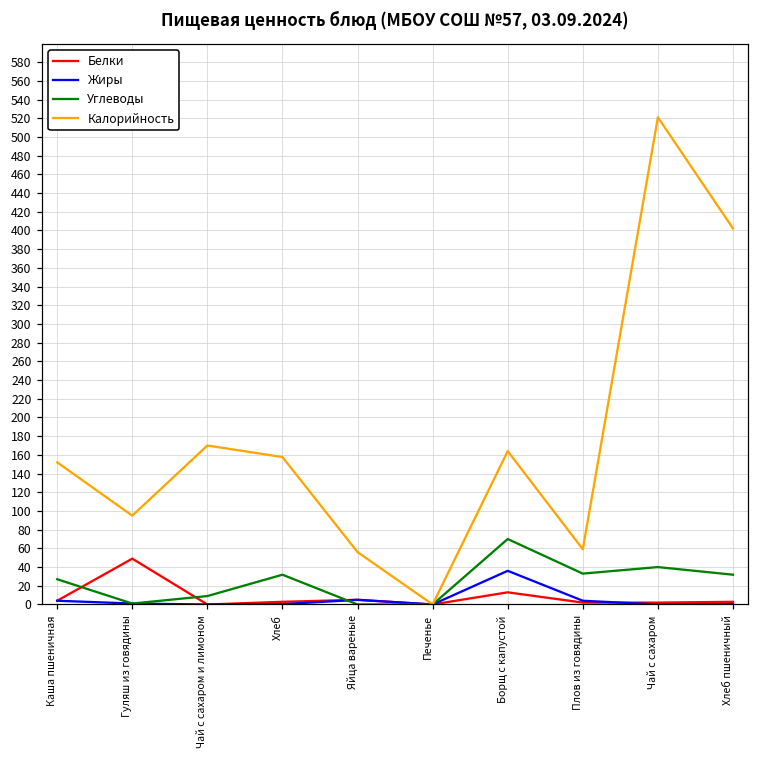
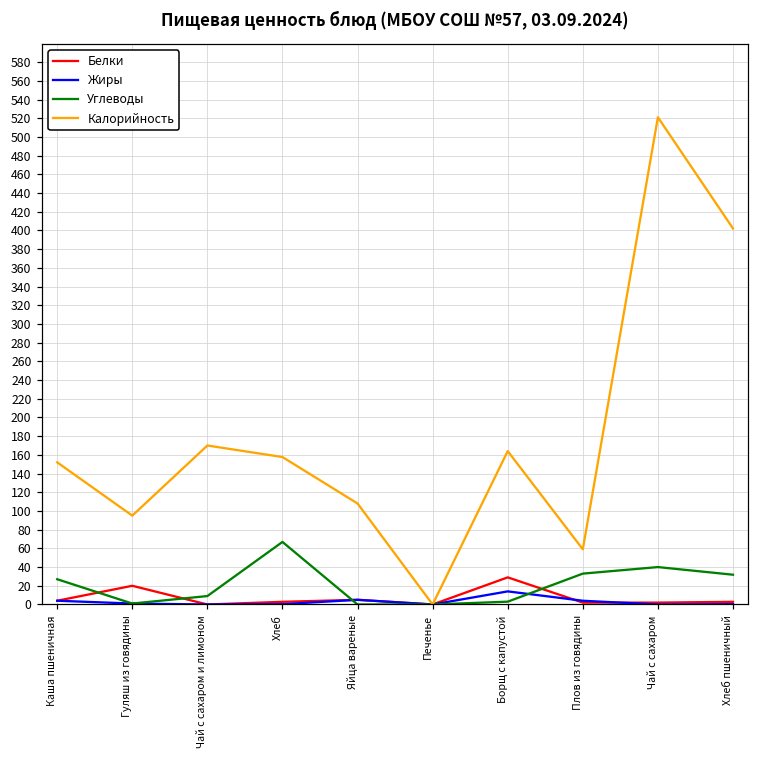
Белки, Гуляш из говядины: 50 -> 20
Углеводы, Хлеб: 30 -> 70
Калорийность, Яйца вареные: 60 -> 110
Белки, Борщ с капустой: 10 -> 30
Жиры, Борщ с капустой: 40 -> 10
Углеводы, Борщ с капустой: 70 -> 0
